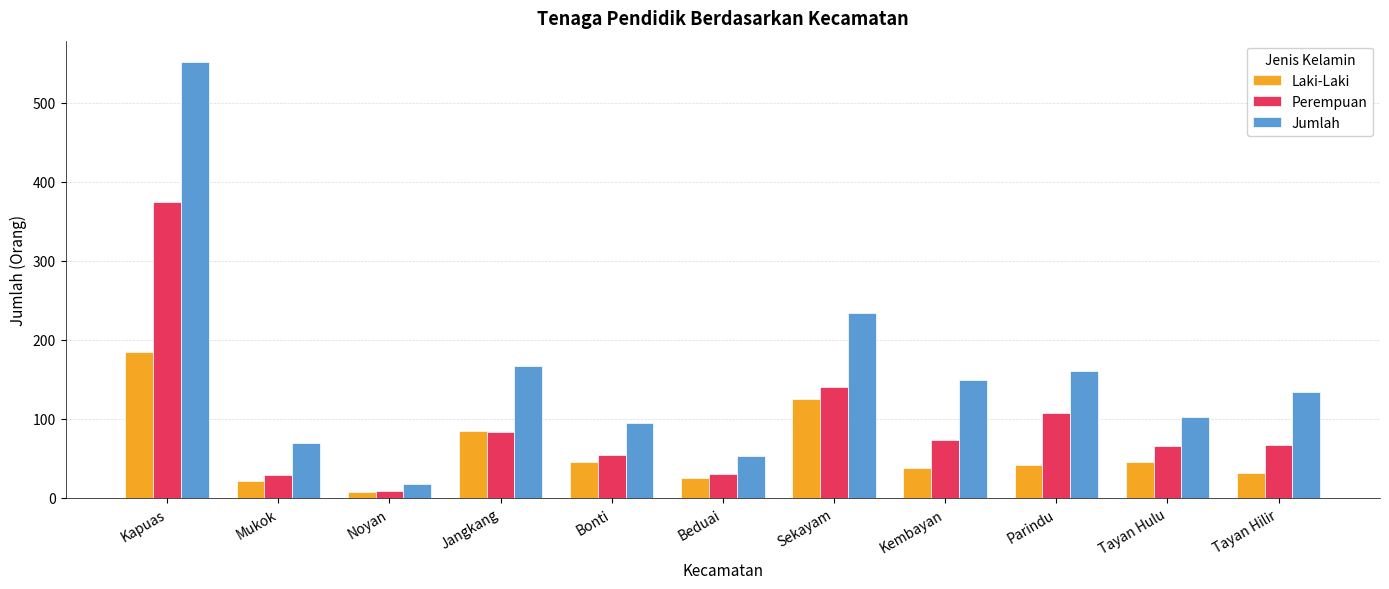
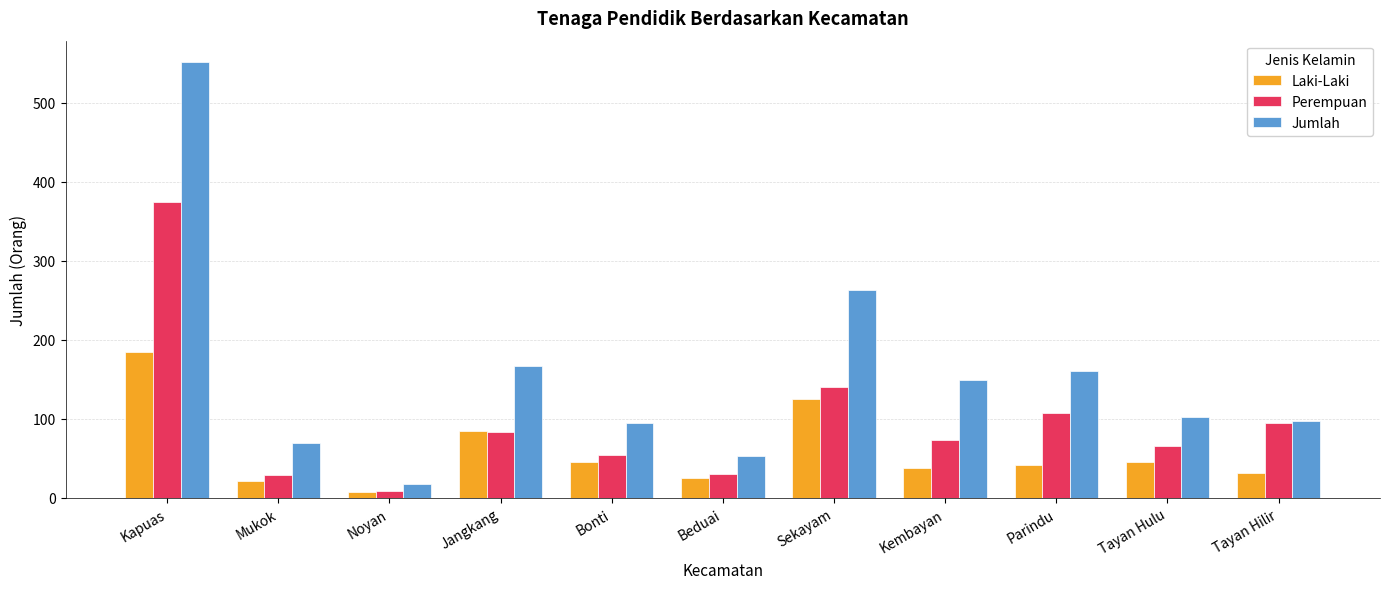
Jumlah, Sekayam: 230 -> 260
Perempuan, Tayan Hilir: 70 -> 100
Jumlah, Tayan Hilir: 130 -> 100
